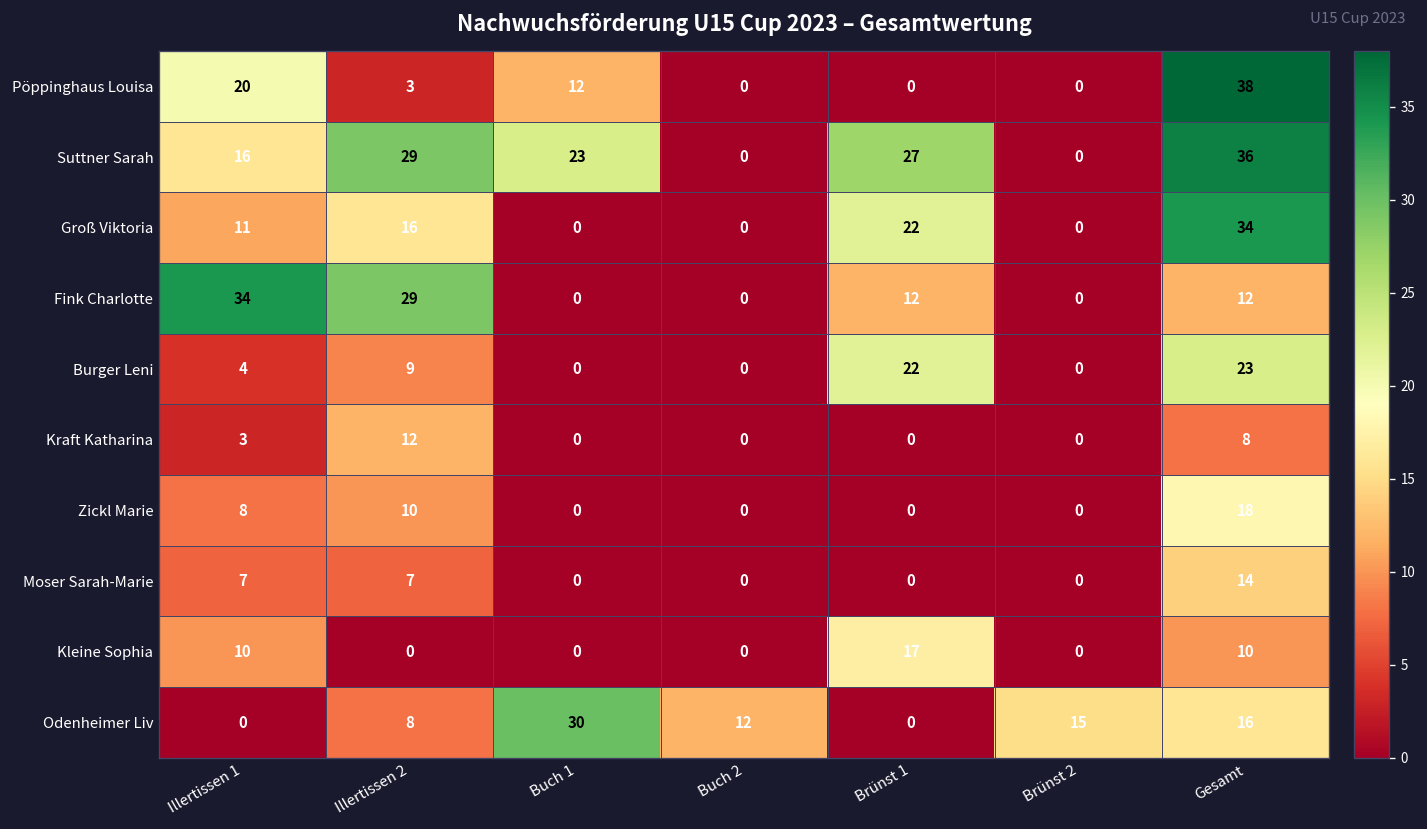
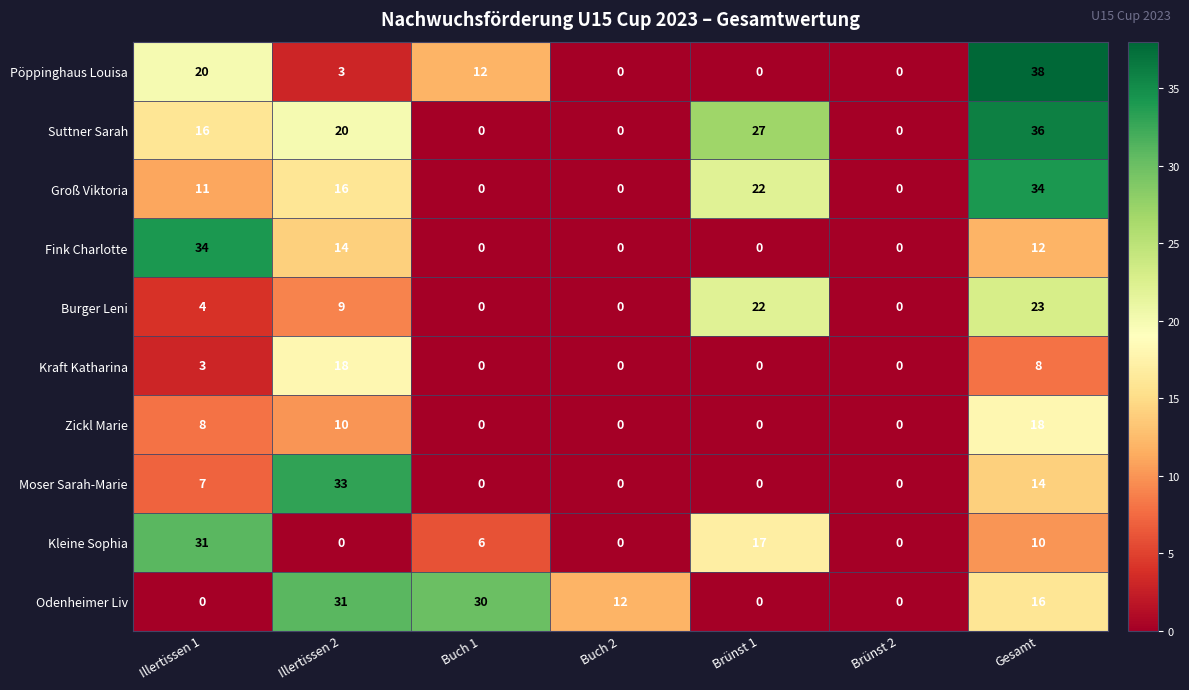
Suttner Sarah, Illertissen 2: 29 -> 20
Suttner Sarah, Buch 1: 23 -> 0
Fink Charlotte, Illertissen 2: 29 -> 14
Fink Charlotte, Brünst 1: 12 -> 0
Kraft Katharina, Illertissen 2: 12 -> 18
Moser Sarah-Marie, Illertissen 2: 7 -> 33
Kleine Sophia, Illertissen 1: 10 -> 31
Kleine Sophia, Buch 1: 0 -> 6
Odenheimer Liv, Illertissen 2: 8 -> 31
Odenheimer Liv, Brünst 2: 15 -> 0
